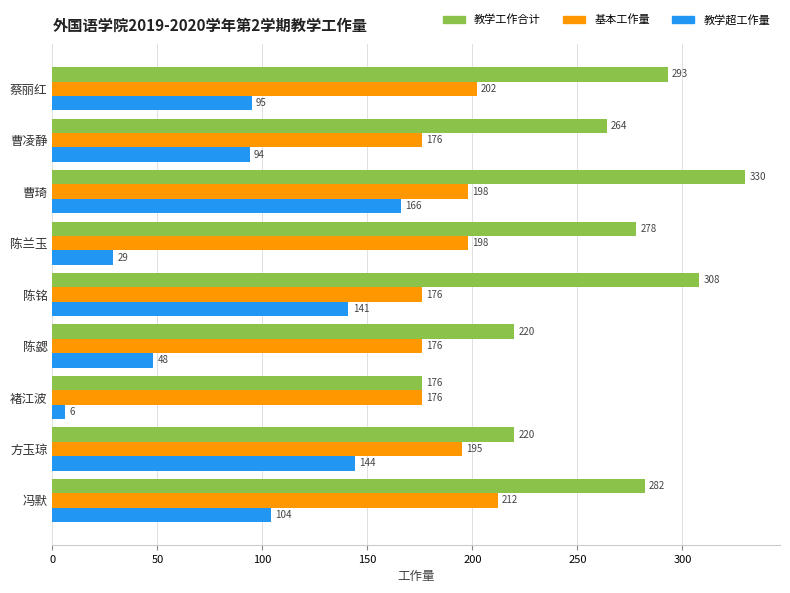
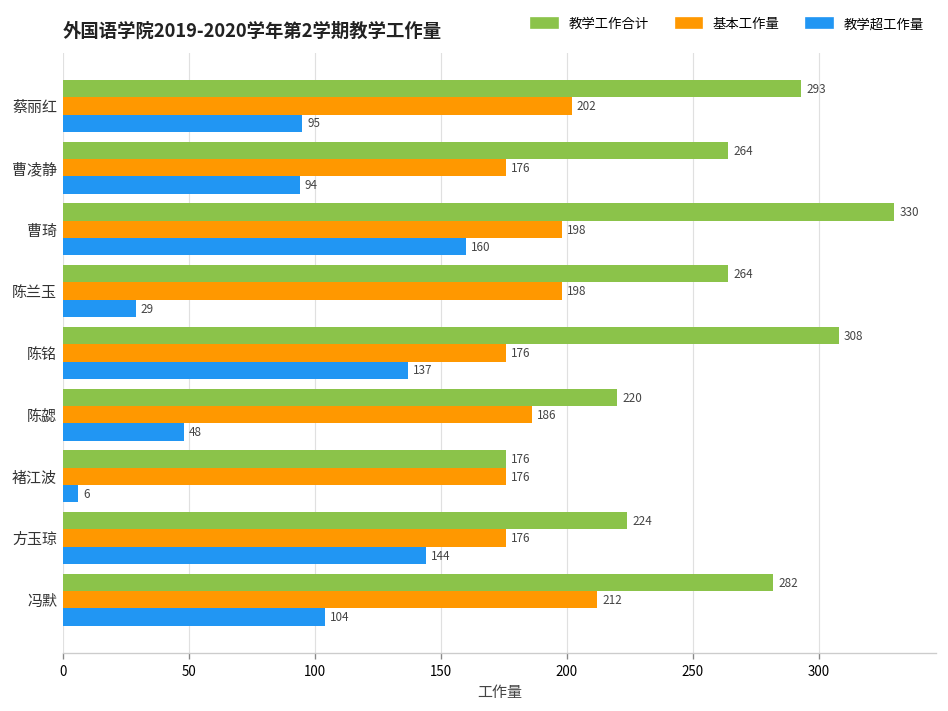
教学超工作量, 曹琦: 166 -> 160
教学工作合计, 陈兰玉: 278 -> 264
教学超工作量, 陈铭: 141 -> 137
基本工作量, 陈勰: 176 -> 186
教学工作合计, 方玉琼: 220 -> 224
基本工作量, 方玉琼: 195 -> 176
